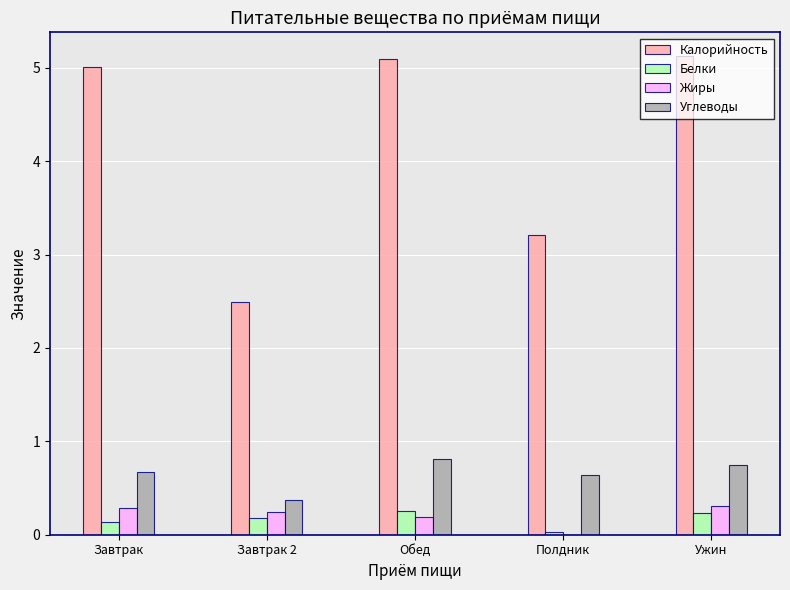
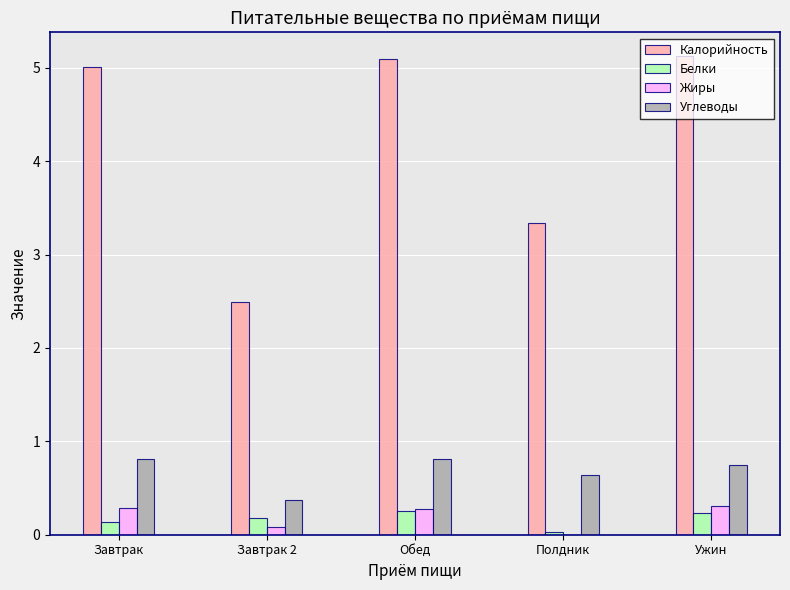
Углеводы, Завтрак: 0.7 -> 0.8
Жиры, Завтрак 2: 0.2 -> 0.1
Жиры, Обед: 0.2 -> 0.3
Калорийность, Полдник: 3.2 -> 3.3
